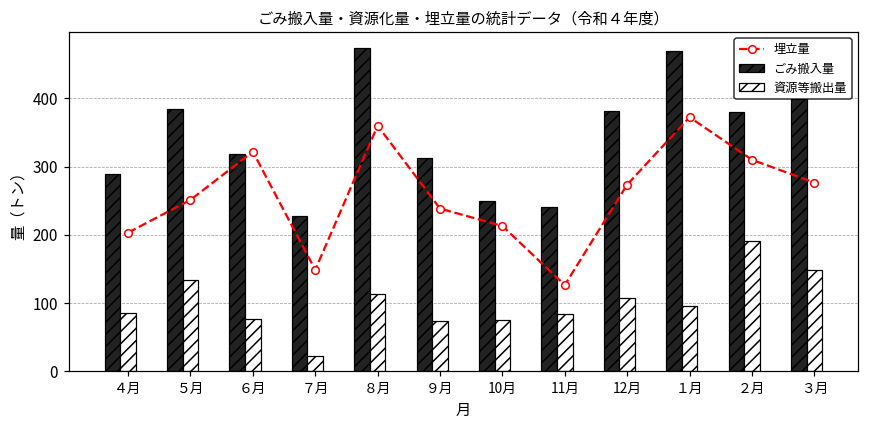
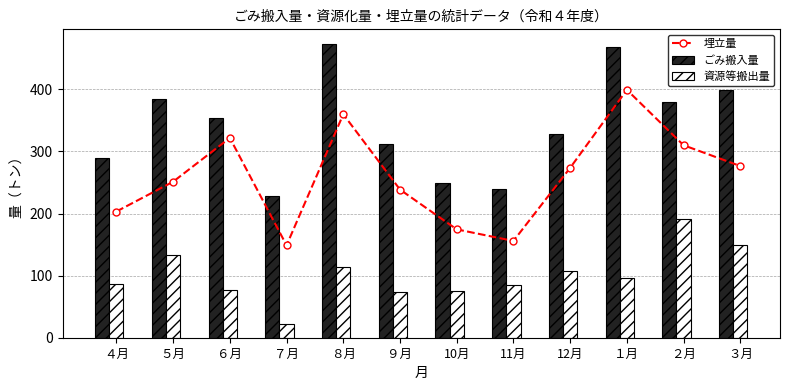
ごみ搬入量, ６月: 320 -> 350
埋立量, 10月: 210 -> 170
埋立量, 11月: 130 -> 160
ごみ搬入量, 12月: 380 -> 330
埋立量, １月: 370 -> 400
